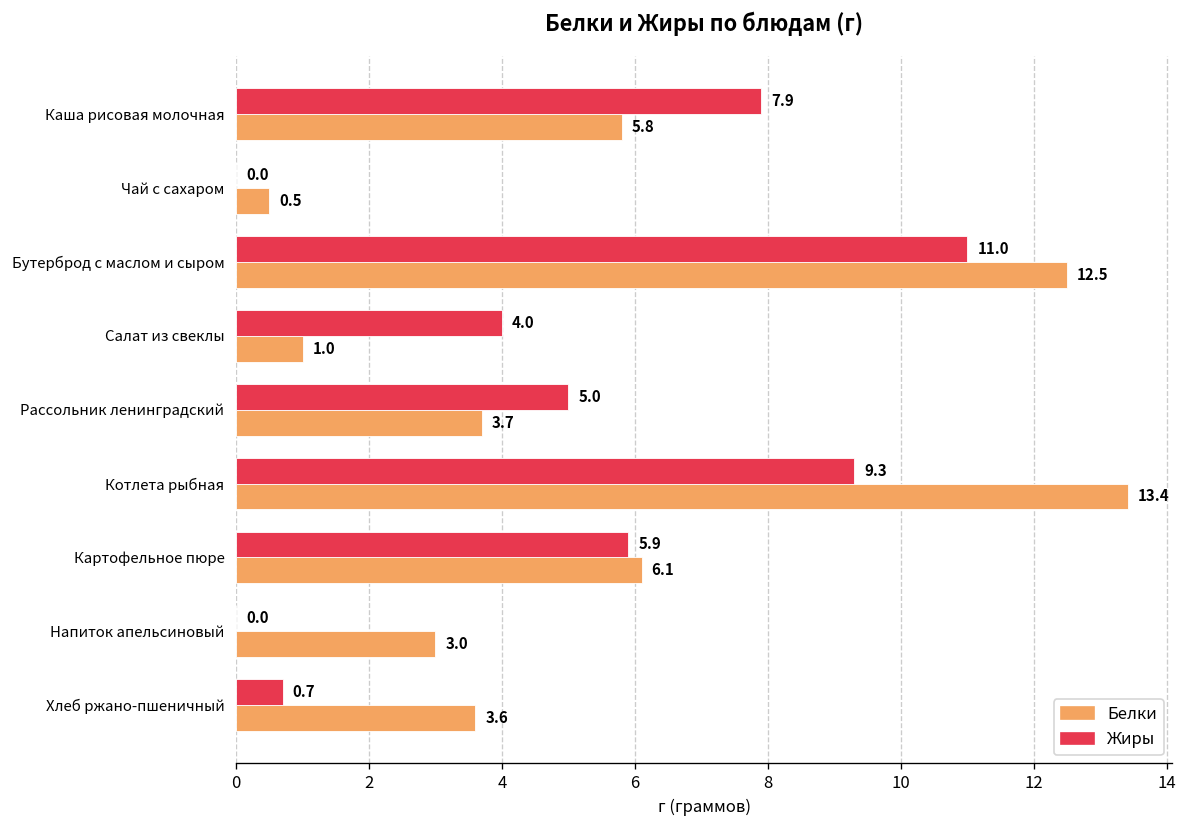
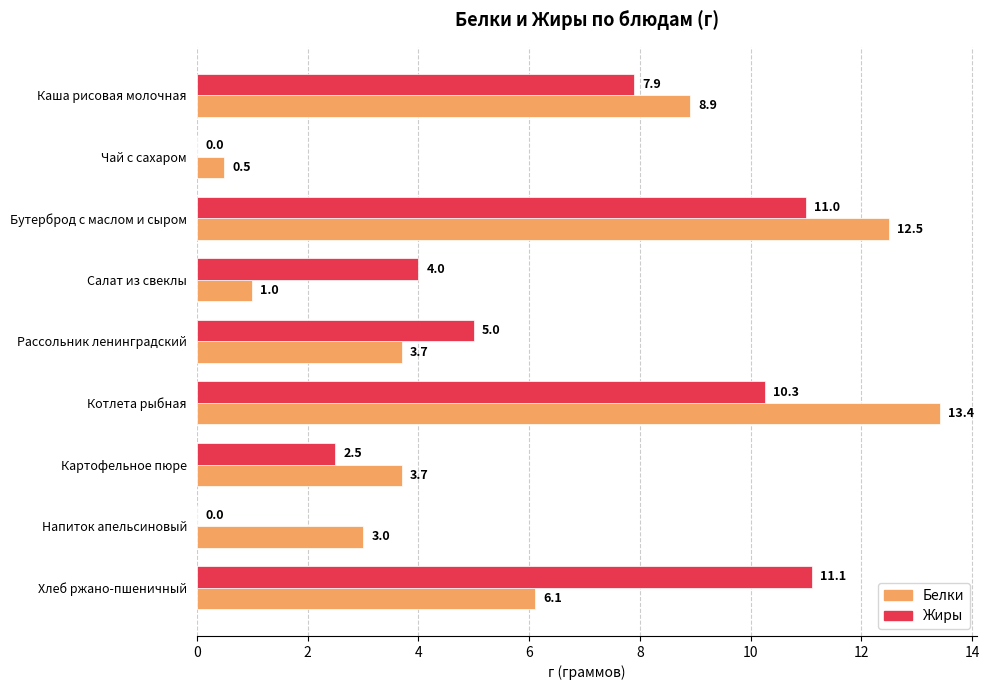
Белки, Каша рисовая молочная: 5.8 -> 8.9
Жиры, Котлета рыбная: 9.3 -> 10.3
Жиры, Картофельное пюре: 5.9 -> 2.5
Белки, Картофельное пюре: 6.1 -> 3.7
Жиры, Хлеб ржано-пшеничный: 0.7 -> 11.1
Белки, Хлеб ржано-пшеничный: 3.6 -> 6.1
